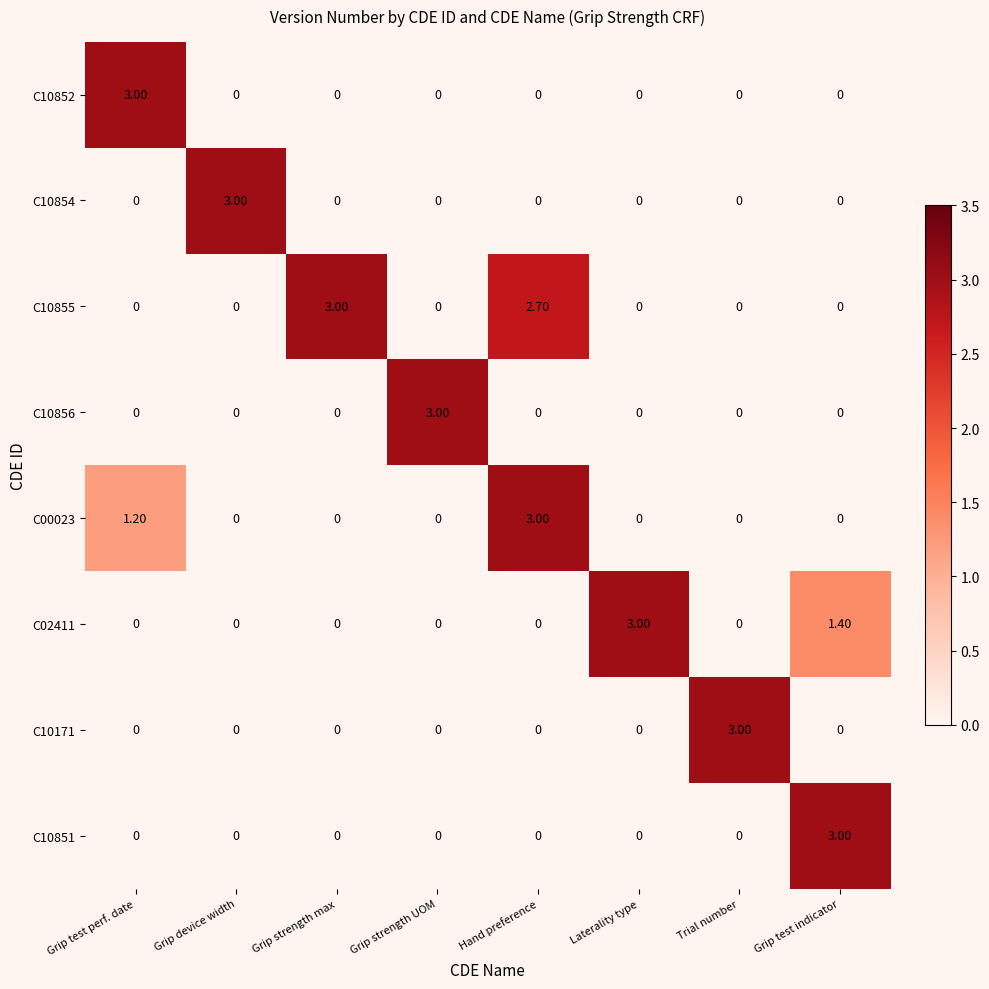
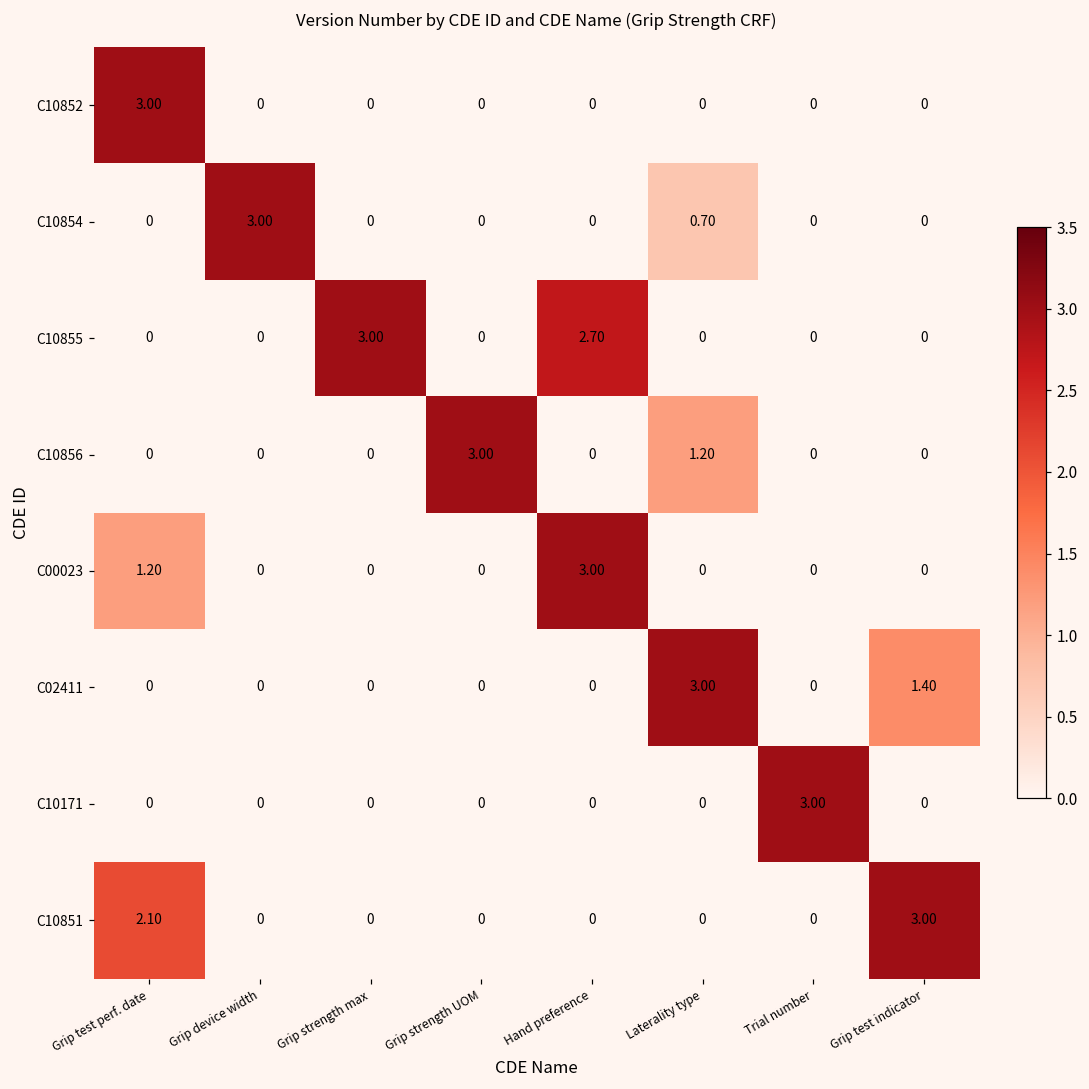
C10854, Laterality type: 0 -> 0.70
C10856, Laterality type: 0 -> 1.20
C10851, Grip test perf. date: 0 -> 2.10
